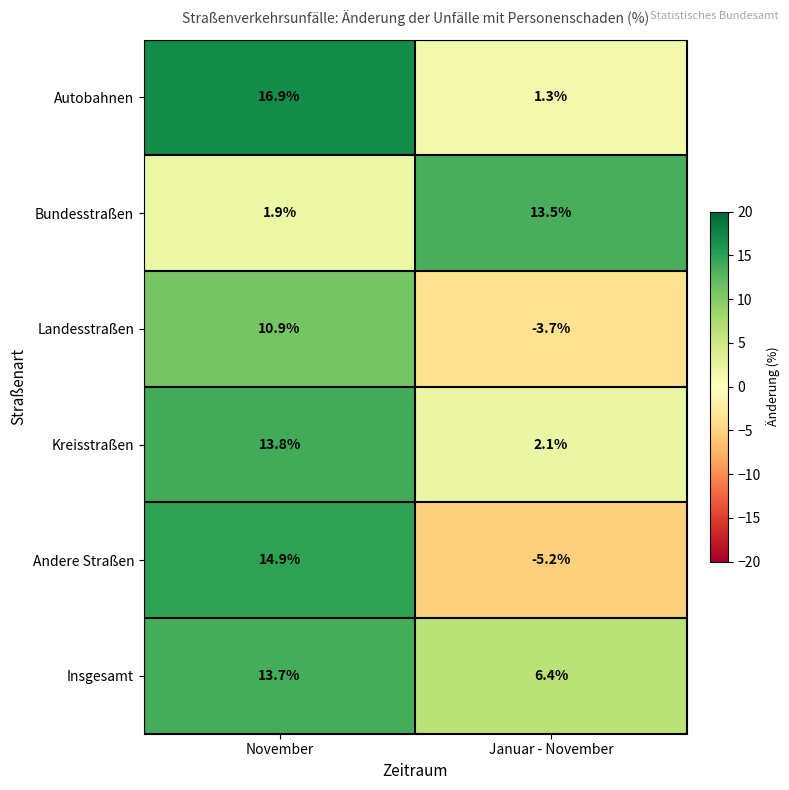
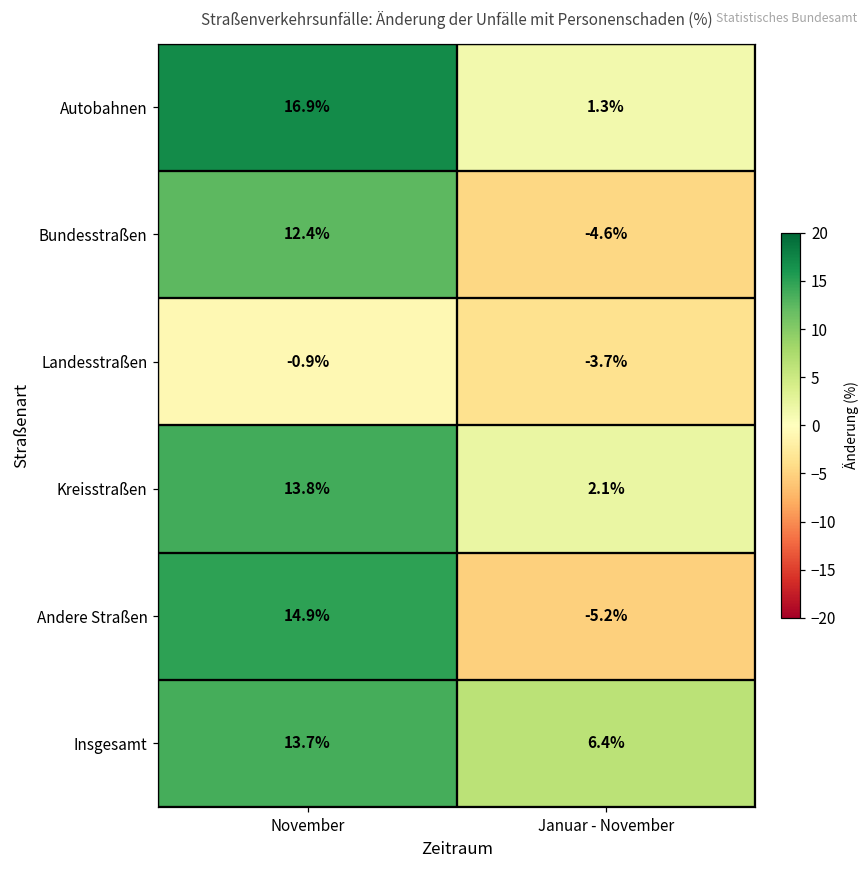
Bundesstraßen, November: 1.9% -> 12.4%
Bundesstraßen, Januar - November: 13.5% -> -4.6%
Landesstraßen, November: 10.9% -> -0.9%
